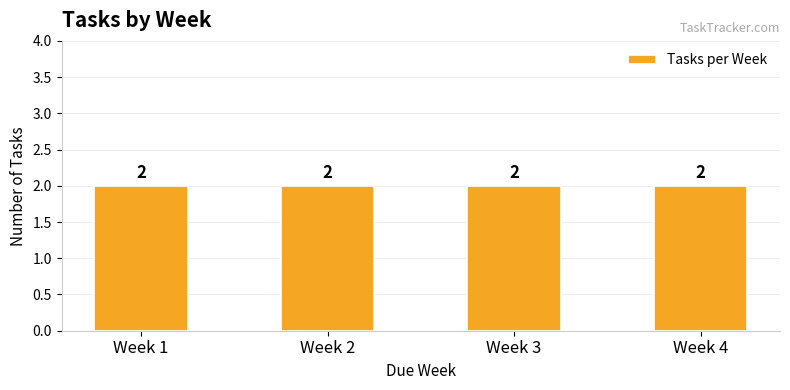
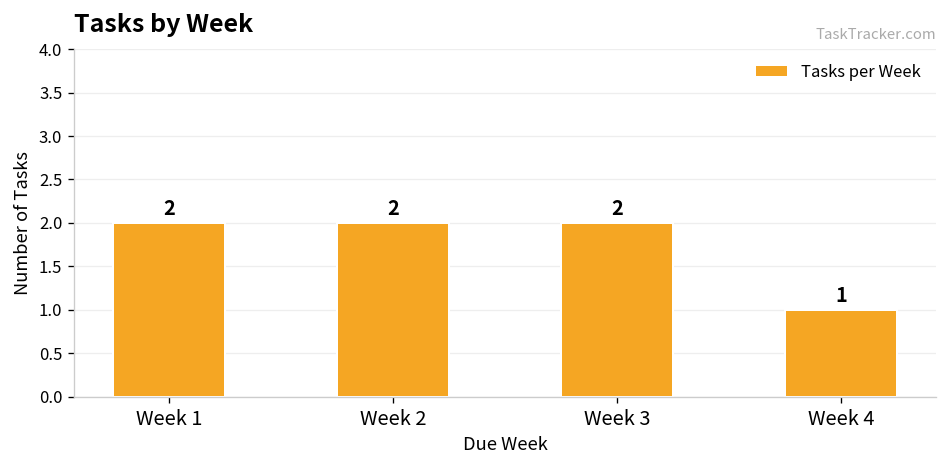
Week 4: 2 -> 1
